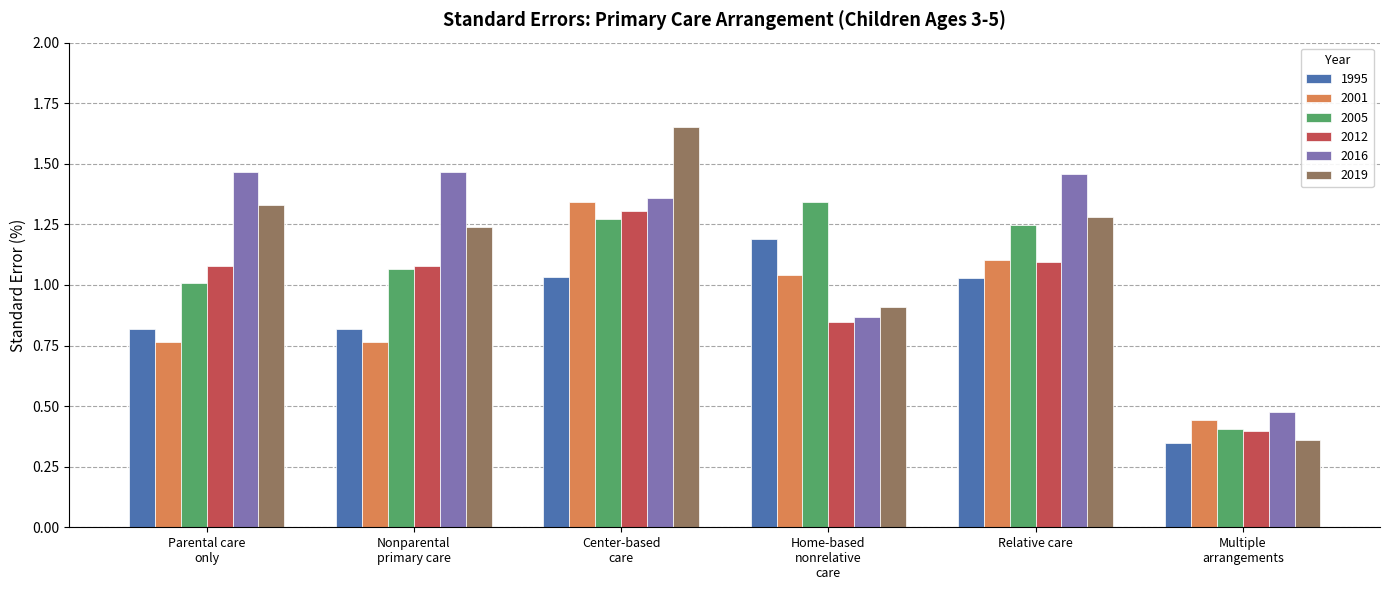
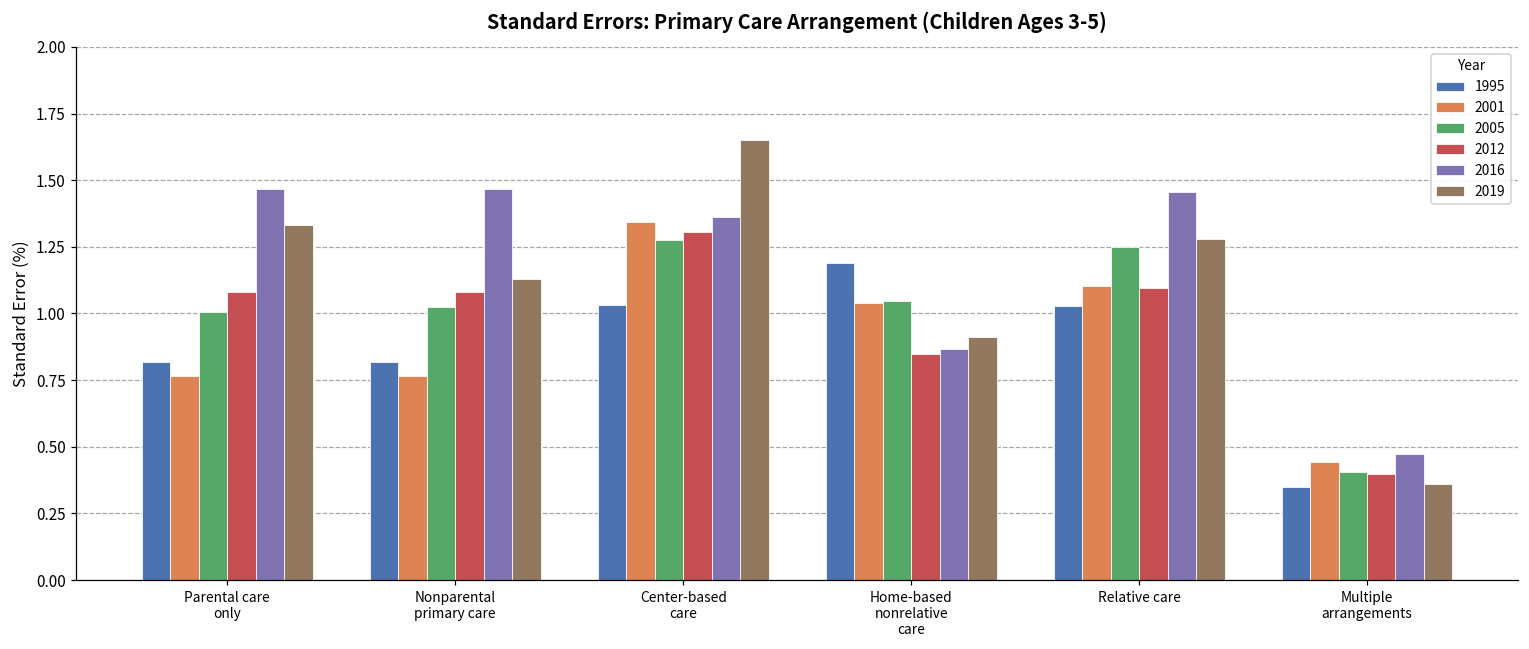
2005, Nonparental primary care: 1.06 -> 1.03
2019, Nonparental primary care: 1.24 -> 1.13
2005, Home-based nonrelative care: 1.34 -> 1.05
